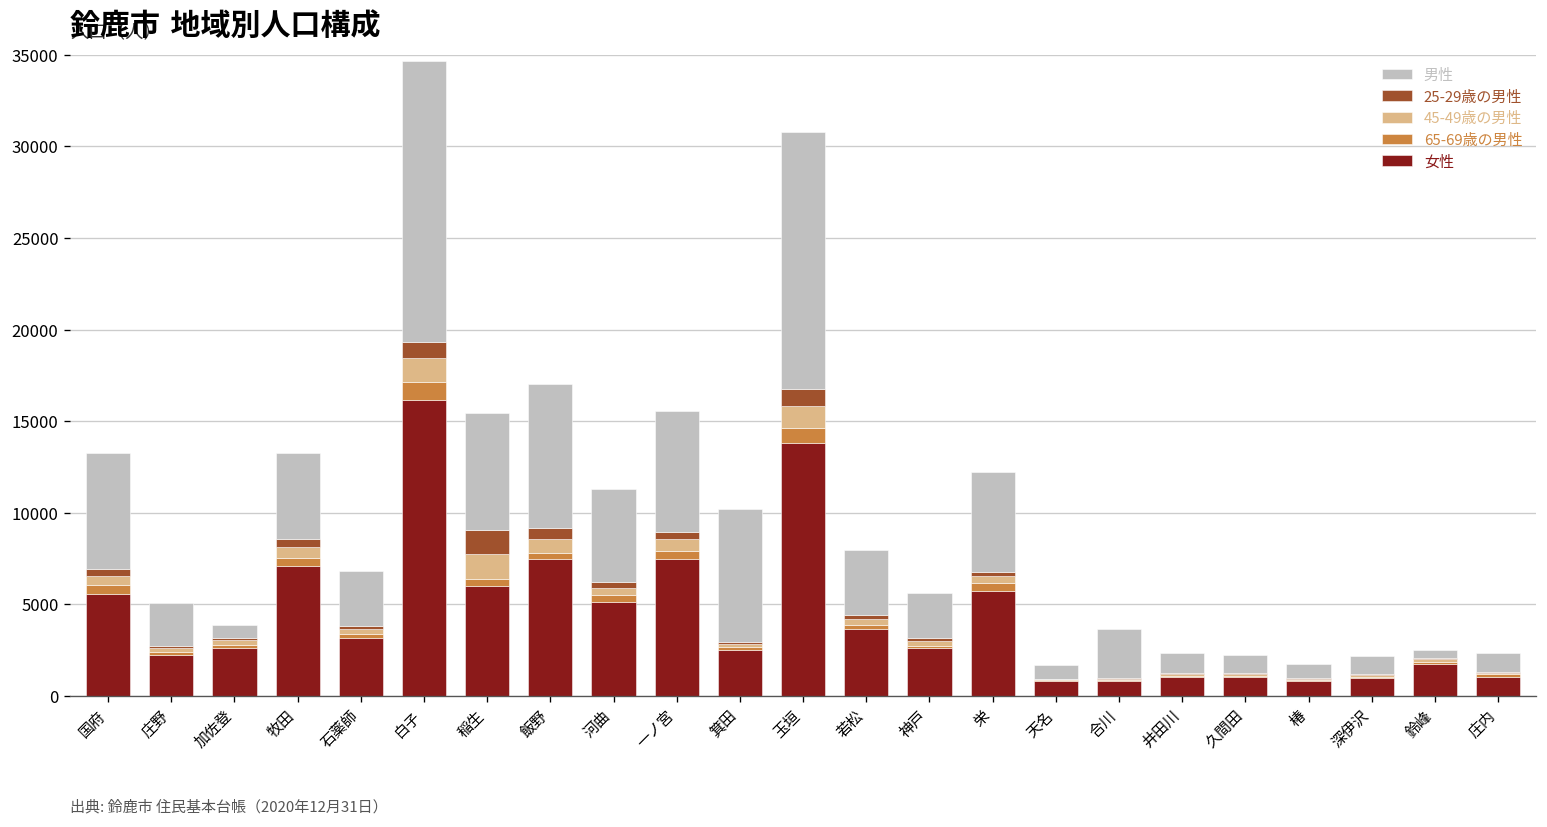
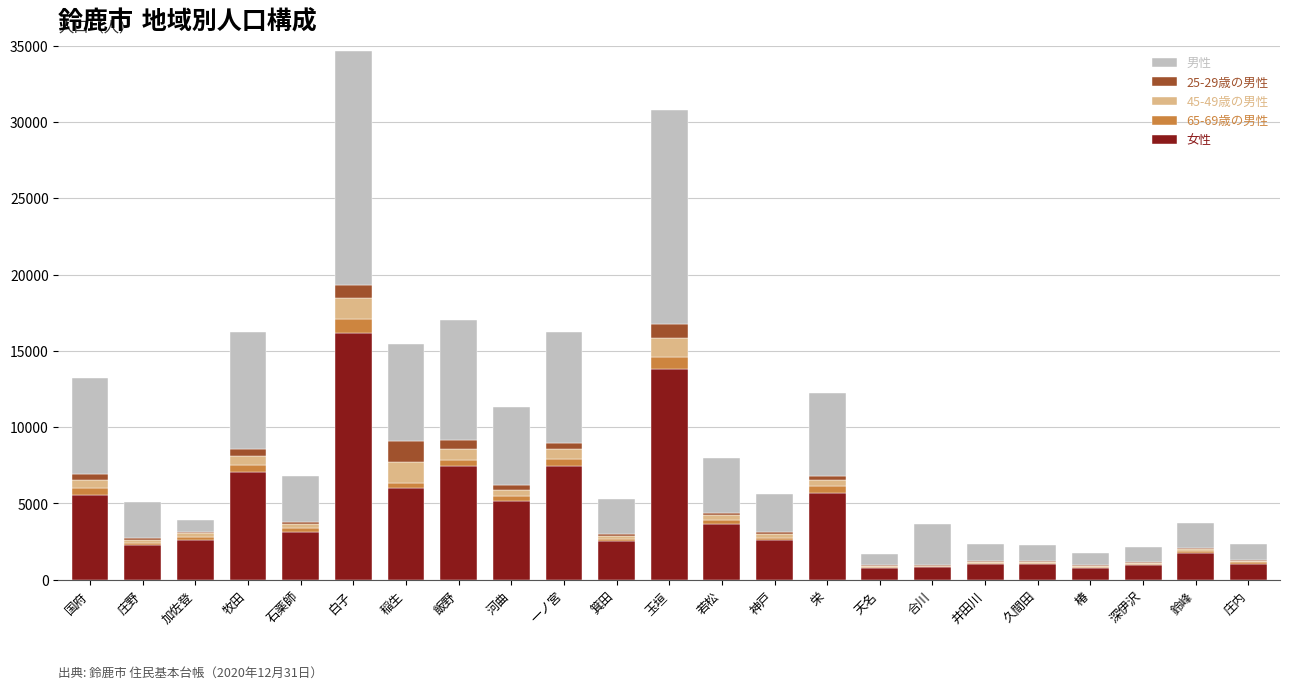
男性, 牧田: 4700 -> 7600
男性, 一ノ宮: 6600 -> 7300
男性, 箕田: 7200 -> 2300
男性, 鈴峰: 400 -> 1700
